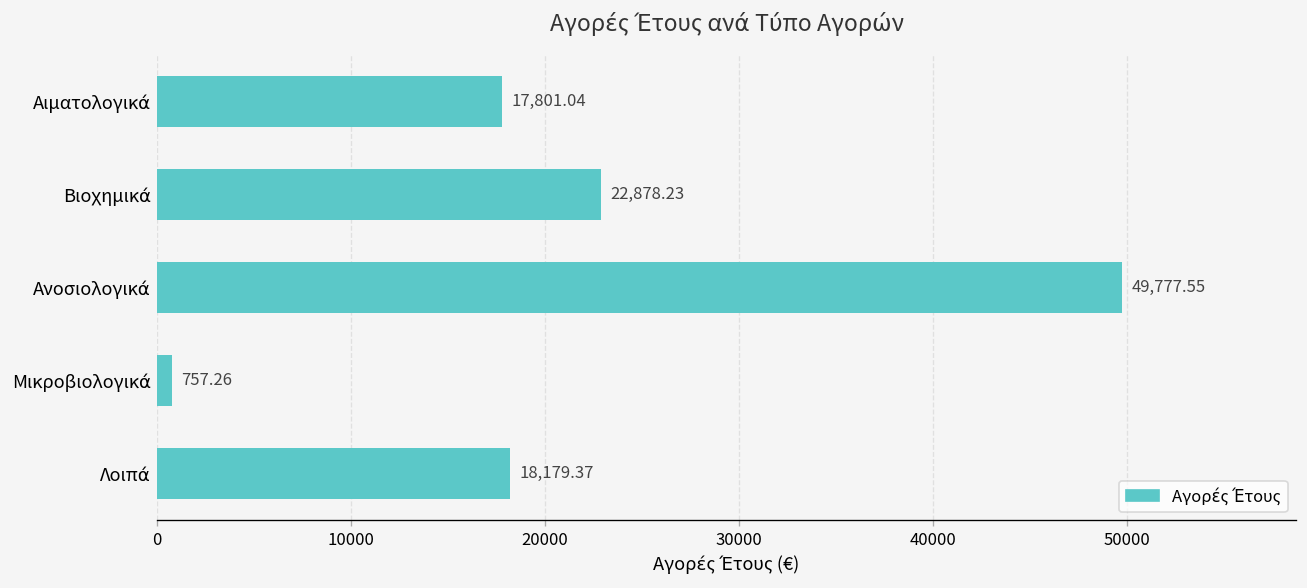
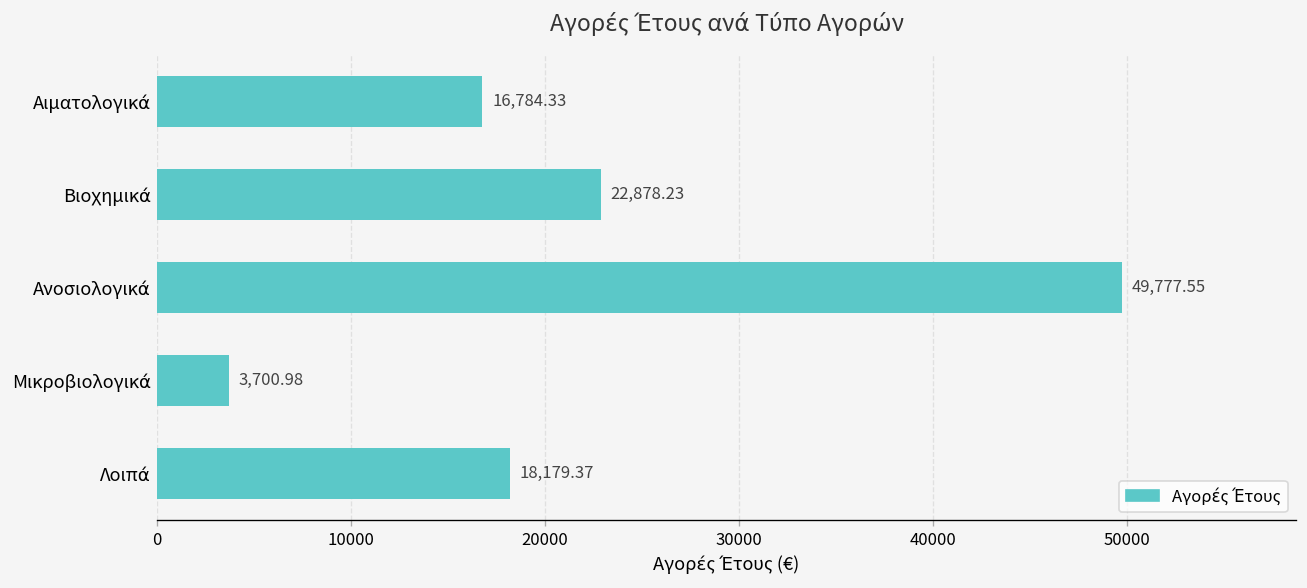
Αιματολογικά: 17,801.04 -> 16,784.33
Μικροβιολογικά: 757.26 -> 3,700.98
